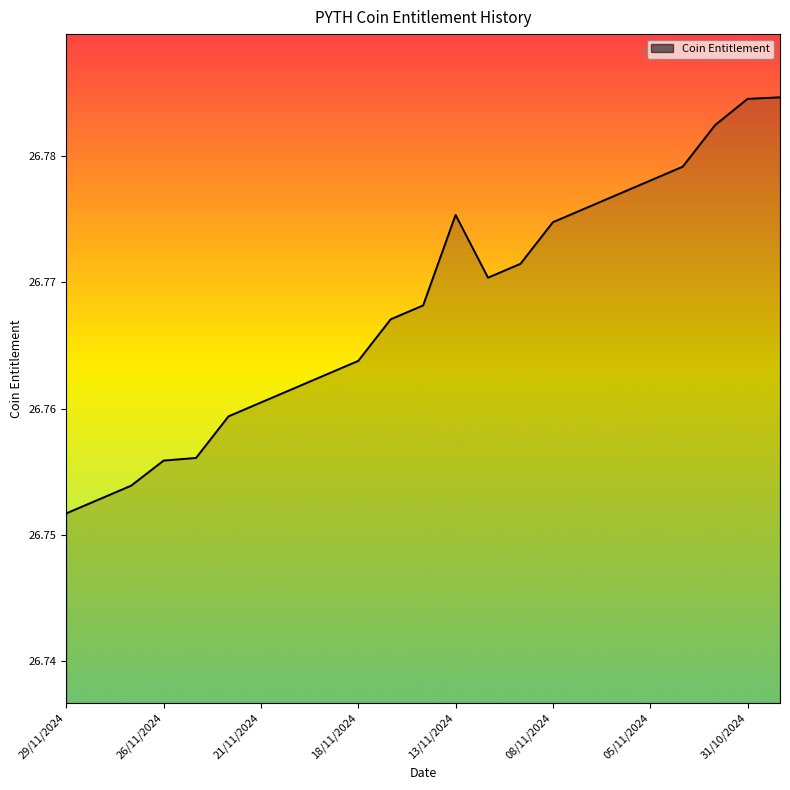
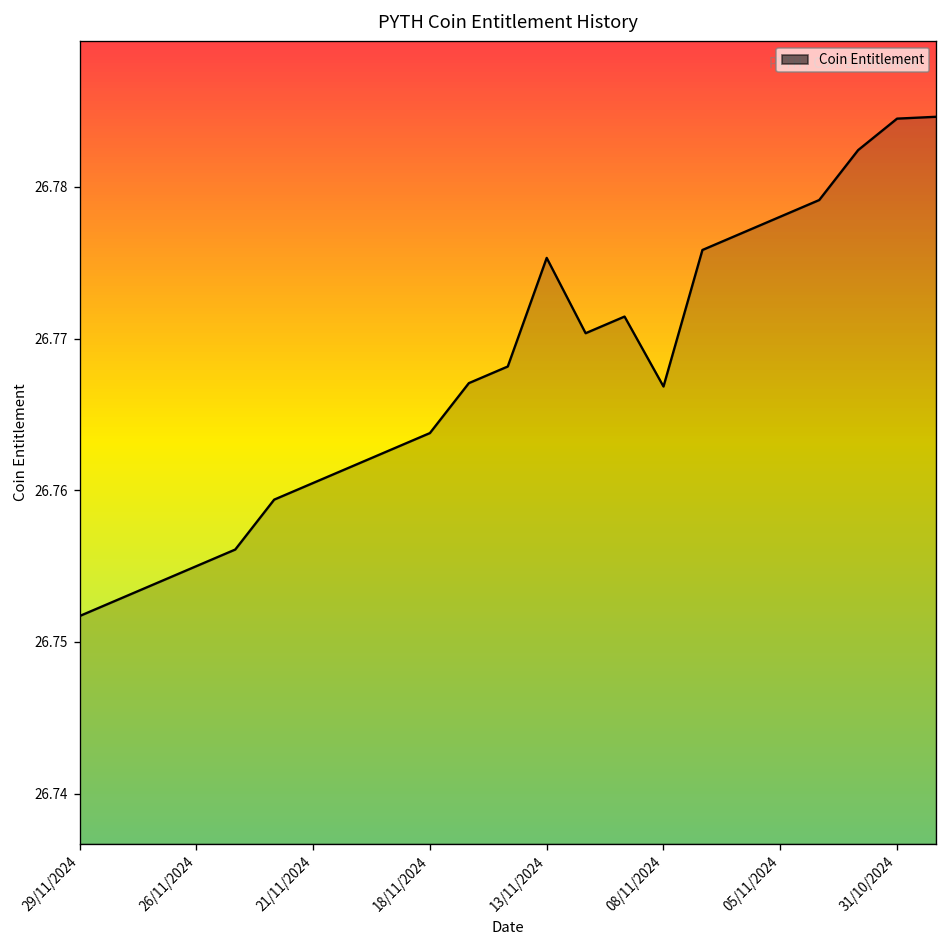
26/11/2024: 26.7559 -> 26.7550
08/11/2024: 26.7747 -> 26.7668
